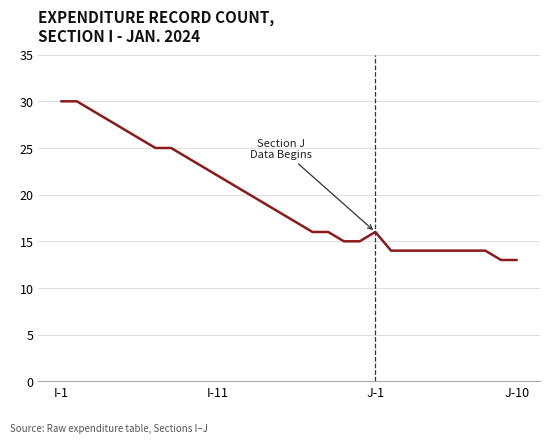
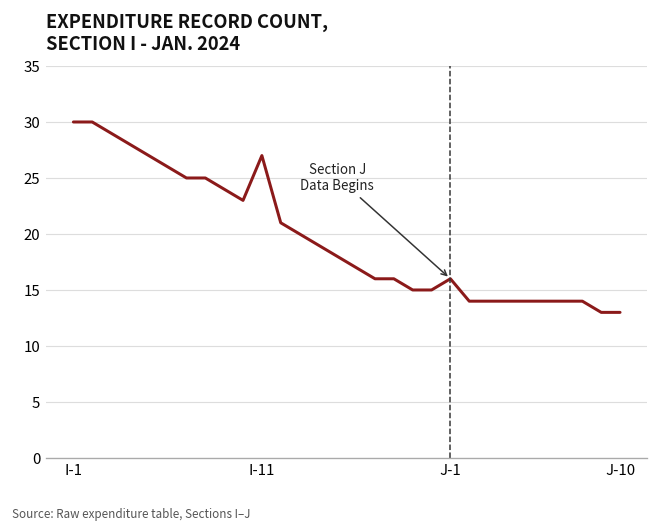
I-11: 22 -> 27
